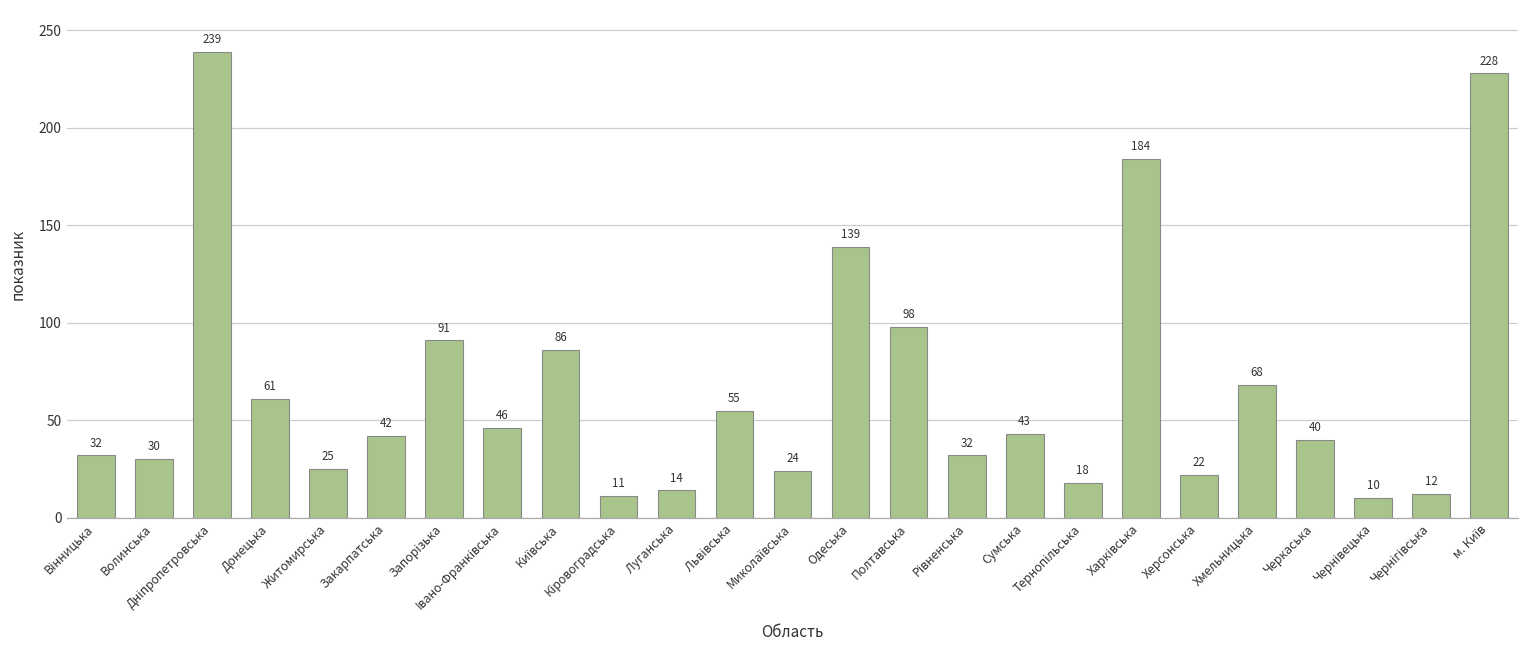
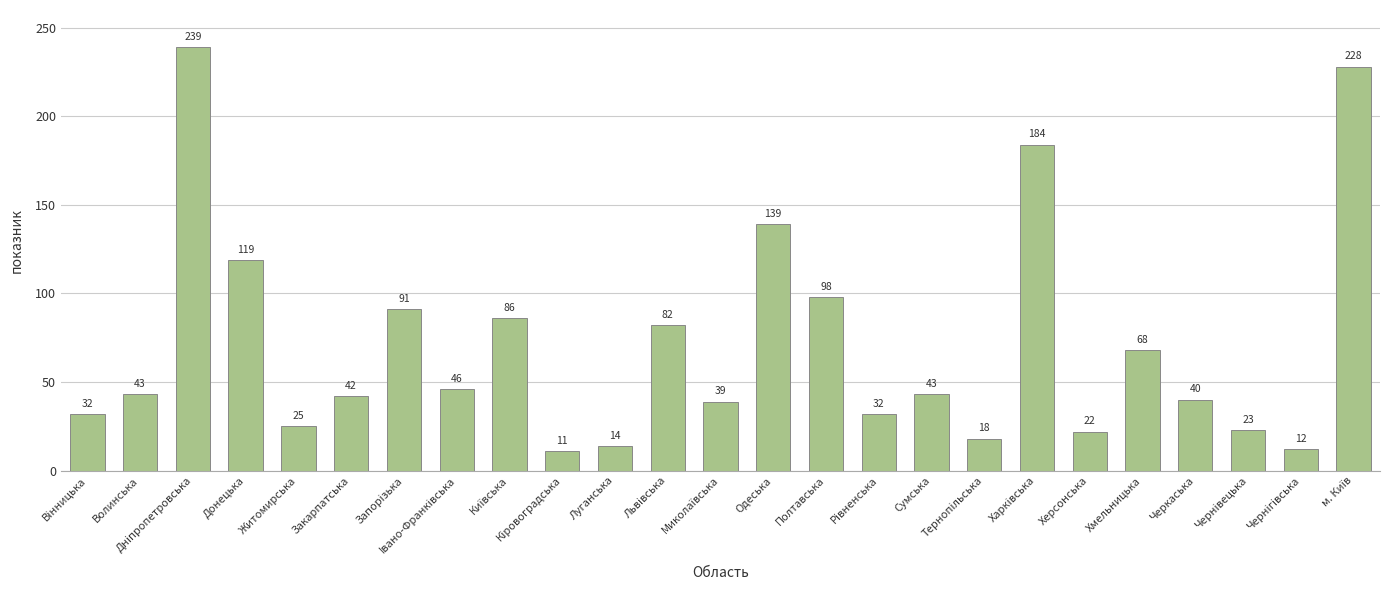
Волинська: 30 -> 43
Донецька: 61 -> 119
Львівська: 55 -> 82
Миколаївська: 24 -> 39
Чернівецька: 10 -> 23
